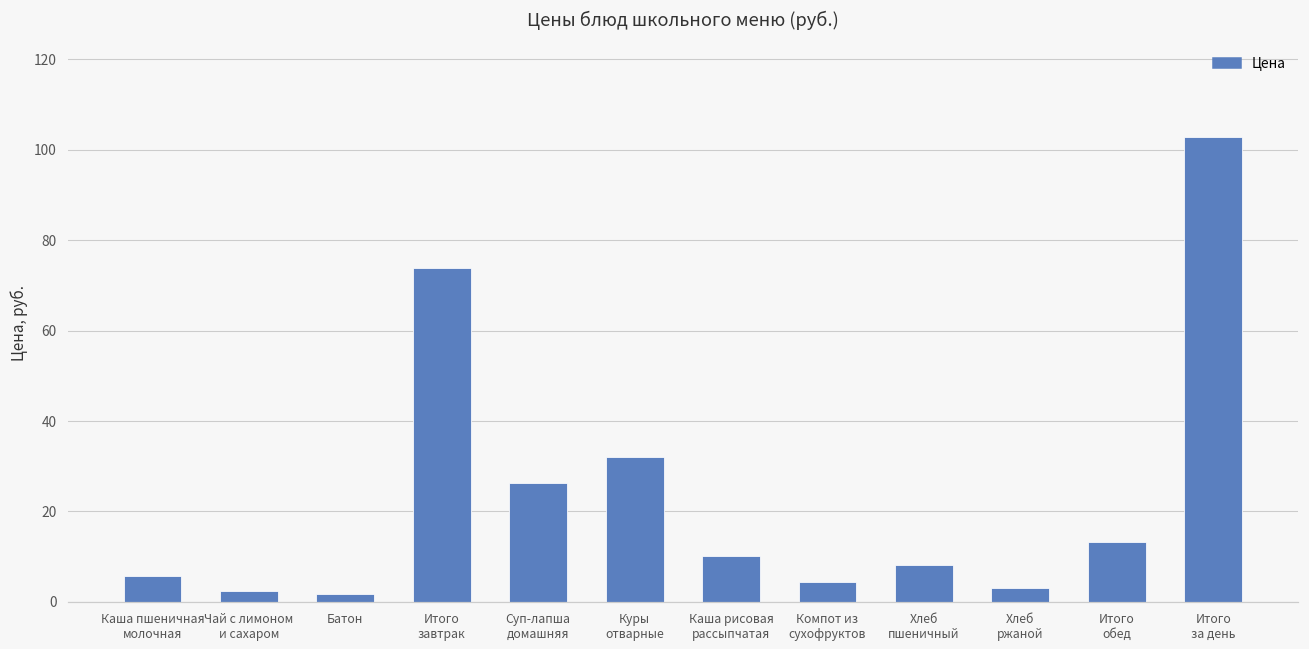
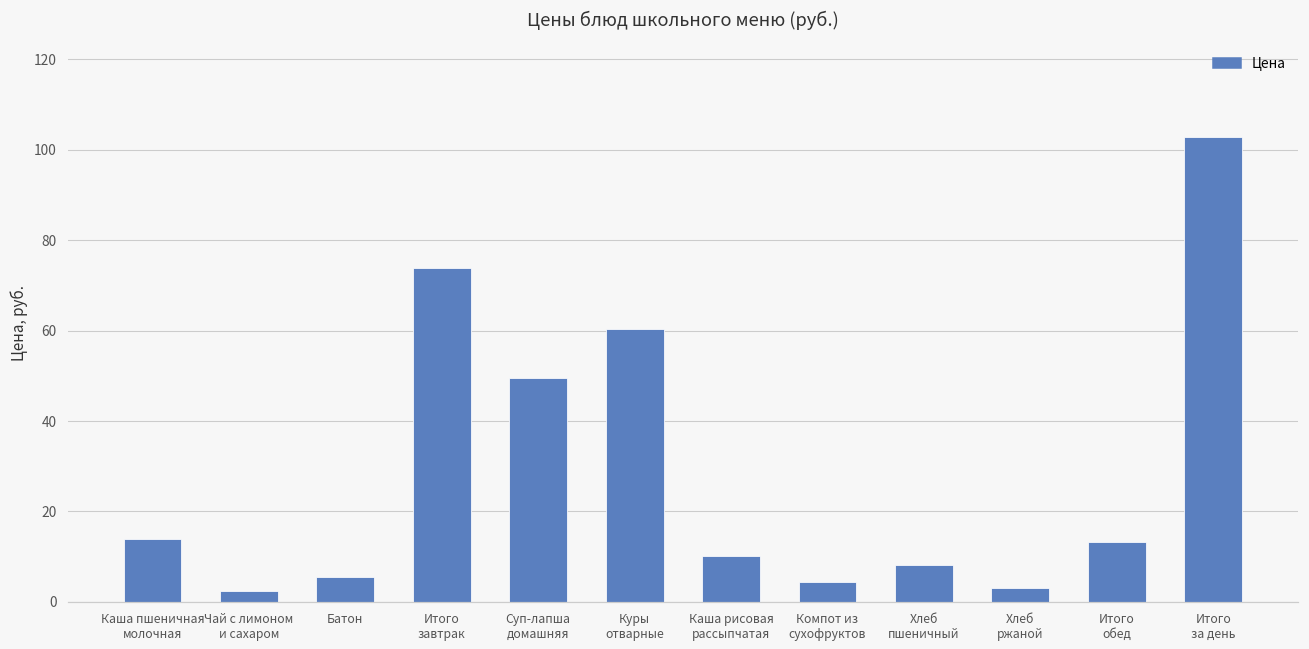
Каша пшеничная молочная: 6 -> 14
Батон: 2 -> 6
Суп-лапша домашняя: 26 -> 50
Куры отварные: 32 -> 60
